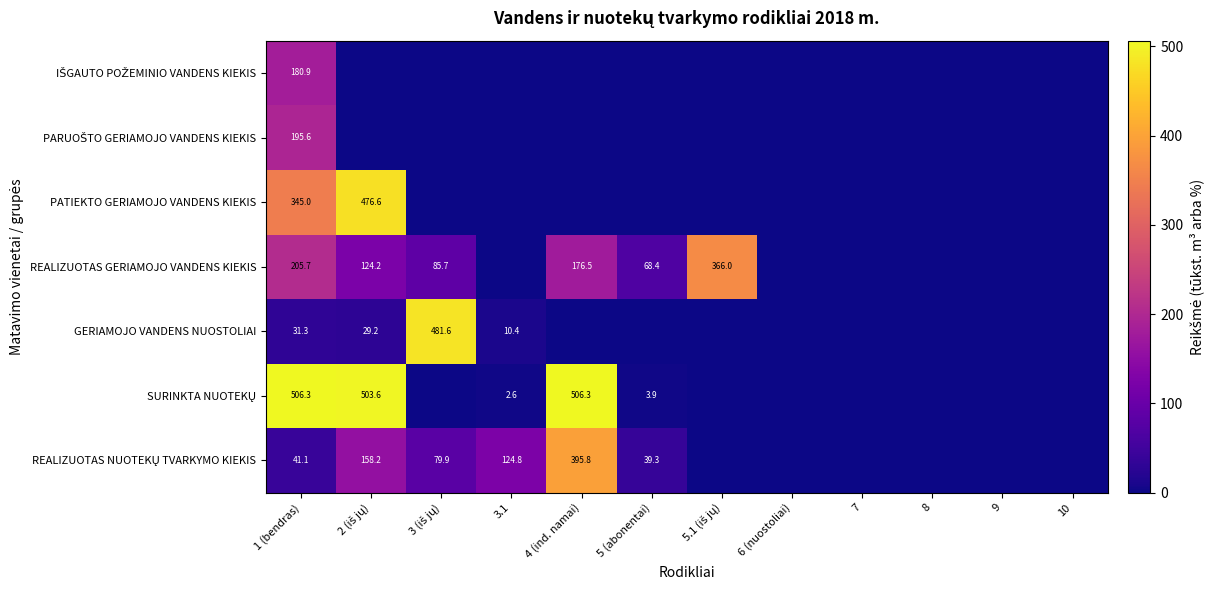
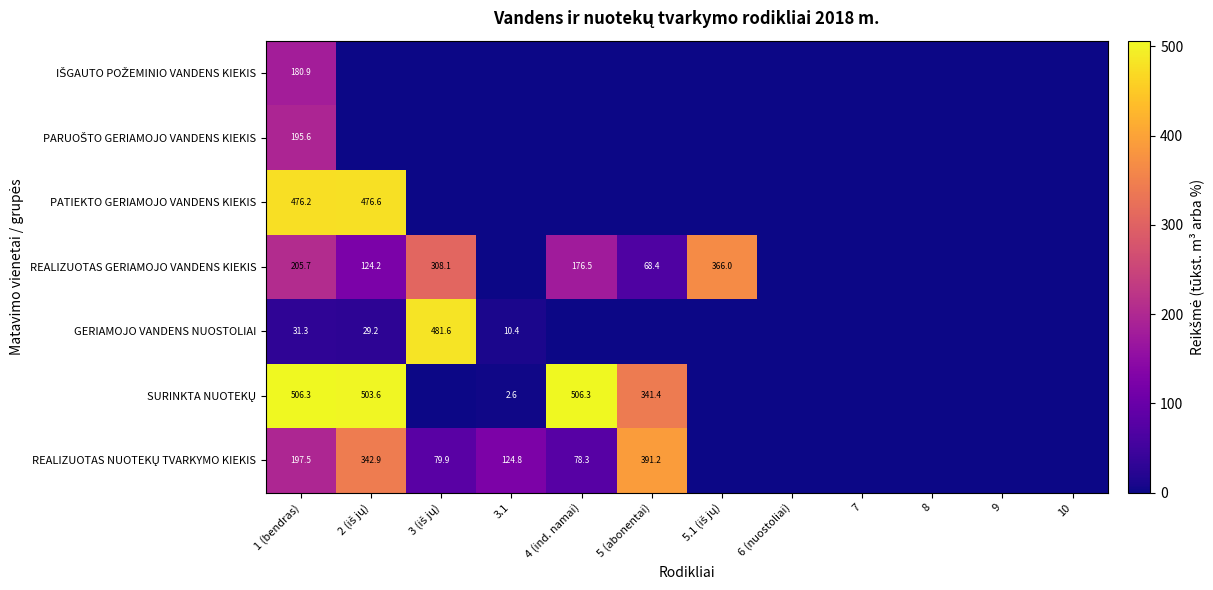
PATIEKTO GERIAMOJO VANDENS KIEKIS, 1 (bendras): 345.0 -> 476.2
REALIZUOTAS GERIAMOJO VANDENS KIEKIS, 3 (iš jų): 85.7 -> 308.1
SURINKTA NUOTEKŲ, 5 (abonentai): 3.9 -> 341.4
REALIZUOTAS NUOTEKŲ TVARKYMO KIEKIS, 1 (bendras): 41.1 -> 197.5
REALIZUOTAS NUOTEKŲ TVARKYMO KIEKIS, 2 (iš jų): 158.2 -> 342.9
REALIZUOTAS NUOTEKŲ TVARKYMO KIEKIS, 4 (ind. namai): 395.8 -> 78.3
REALIZUOTAS NUOTEKŲ TVARKYMO KIEKIS, 5 (abonentai): 39.3 -> 391.2
